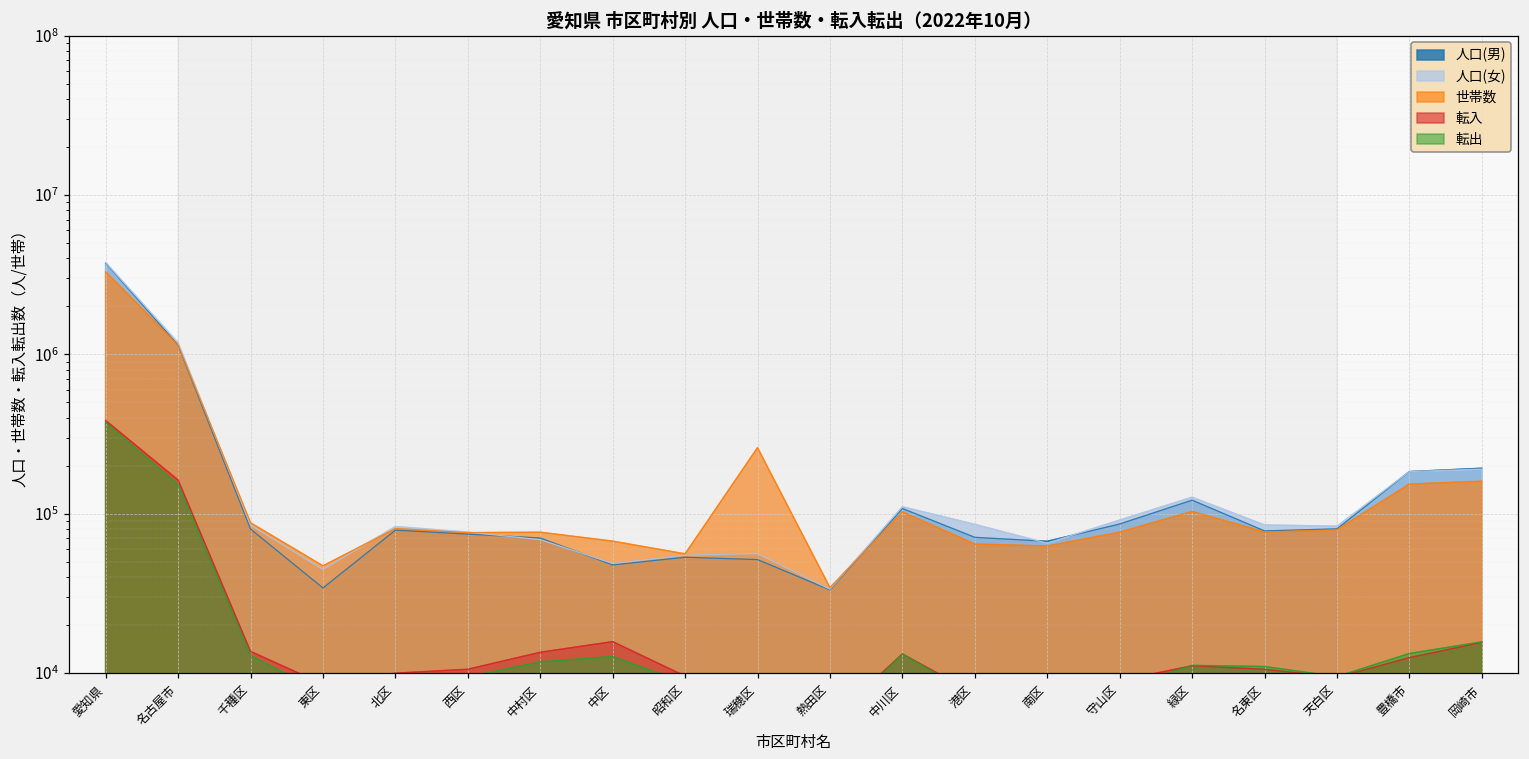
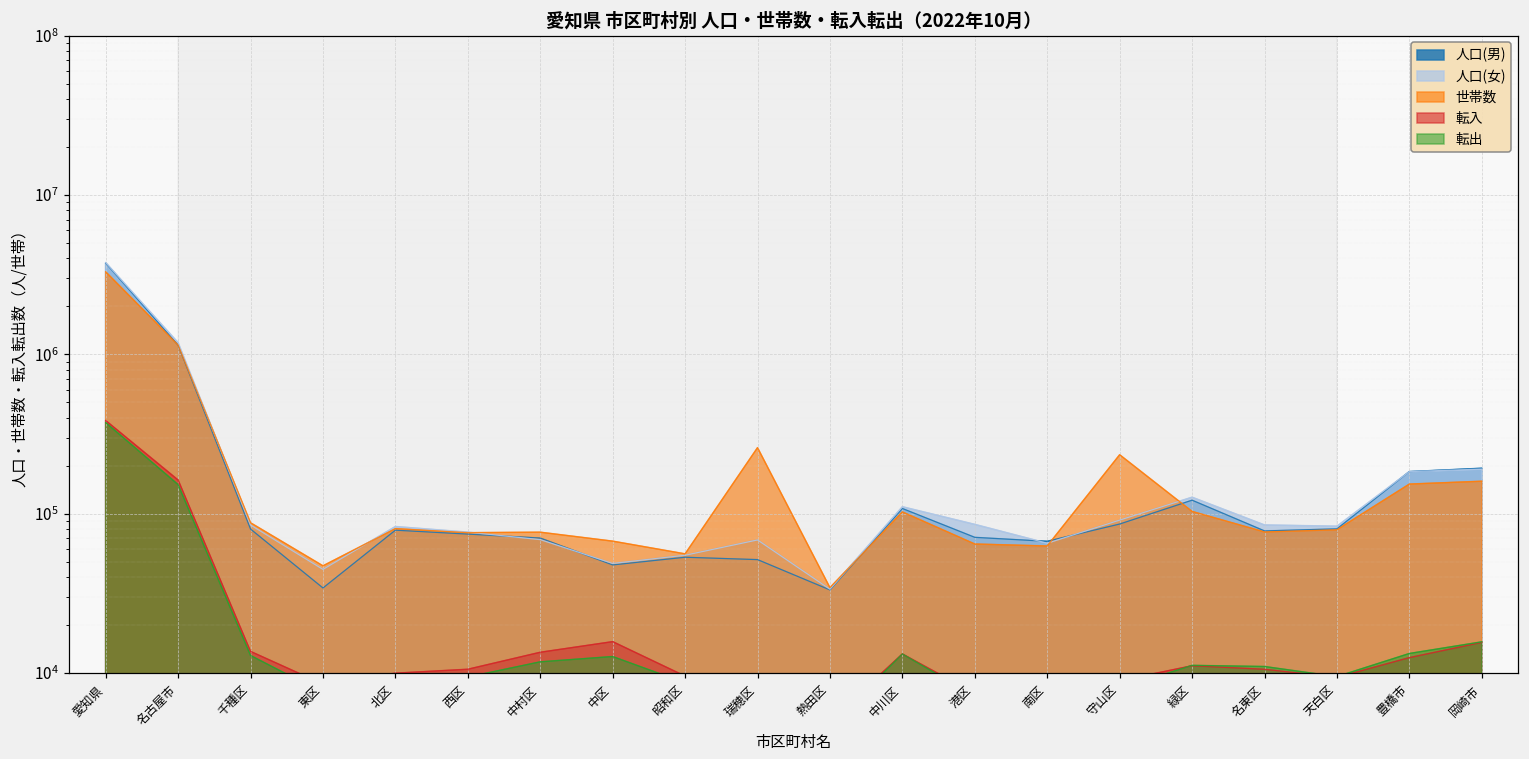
人口(女), 瑞穂区: 56000 -> 70000
世帯数, 守山区: 80000 -> 230000
